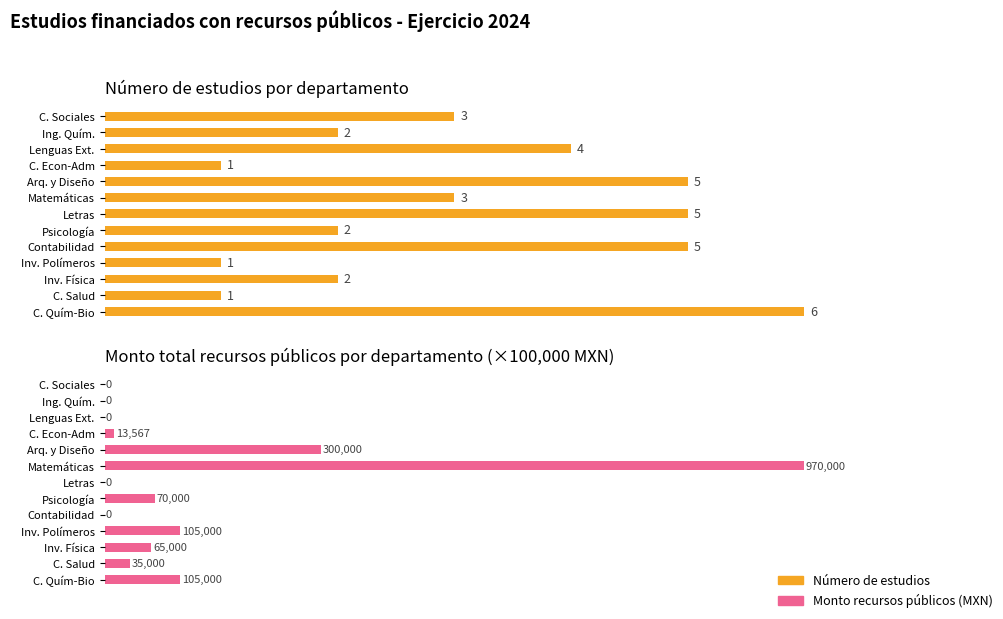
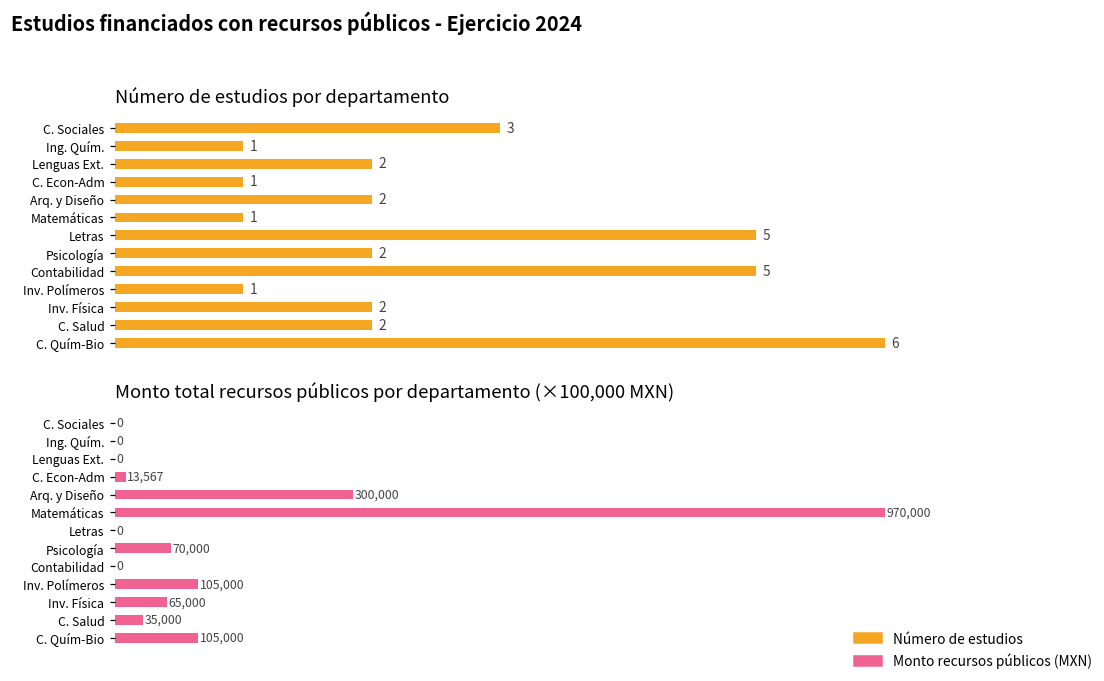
Número de estudios por departamento, Ing. Quím.: 2 -> 1
Número de estudios por departamento, Lenguas Ext.: 4 -> 2
Número de estudios por departamento, Arq. y Diseño: 5 -> 2
Número de estudios por departamento, Matemáticas: 3 -> 1
Número de estudios por departamento, C. Salud: 1 -> 2
